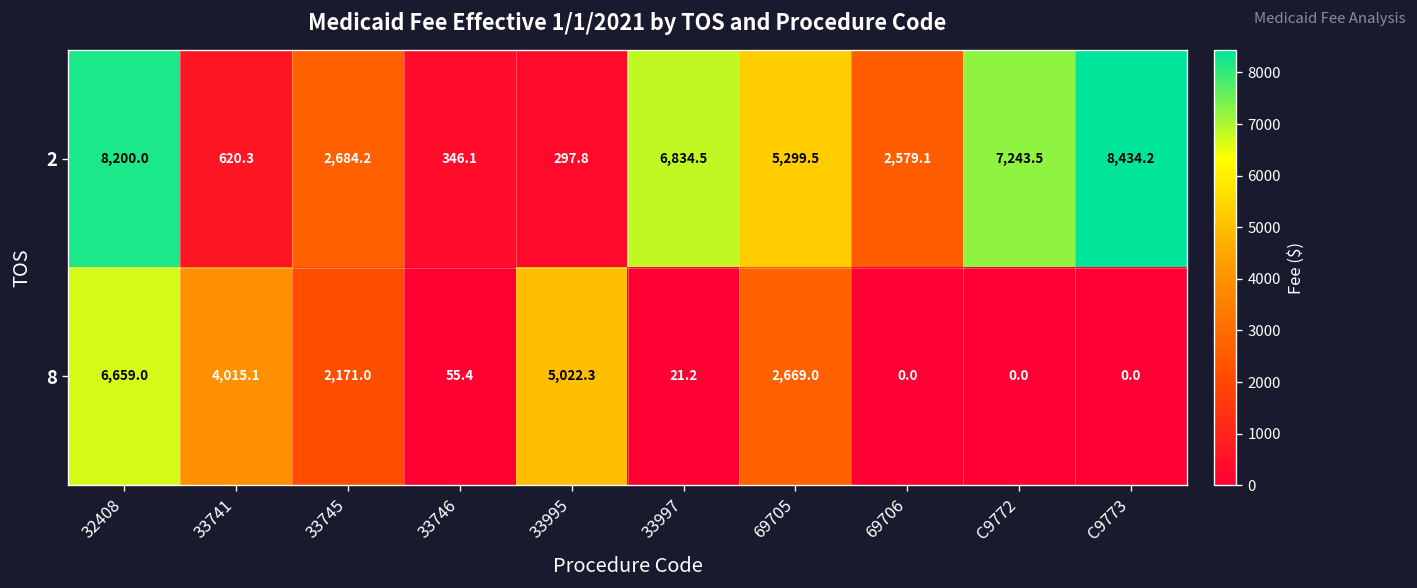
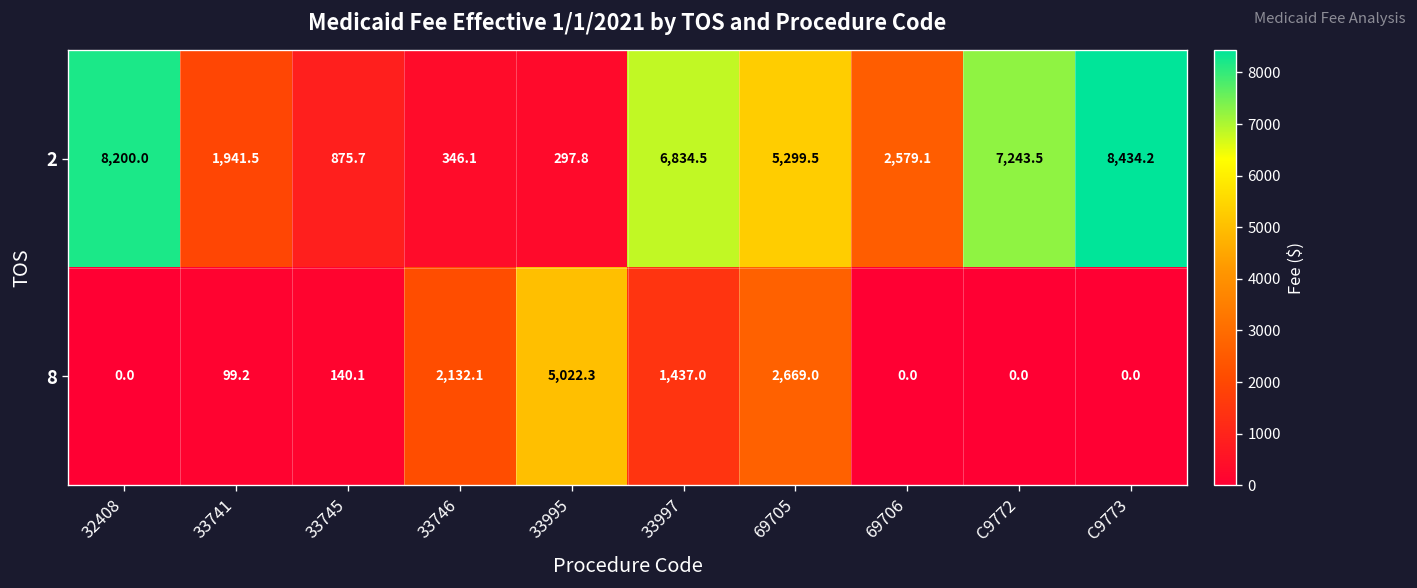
2, 33741: 620.3 -> 1,941.5
2, 33745: 2,684.2 -> 875.7
8, 32408: 6,659.0 -> 0.0
8, 33741: 4,015.1 -> 99.2
8, 33745: 2,171.0 -> 140.1
8, 33746: 55.4 -> 2,132.1
8, 33997: 21.2 -> 1,437.0
